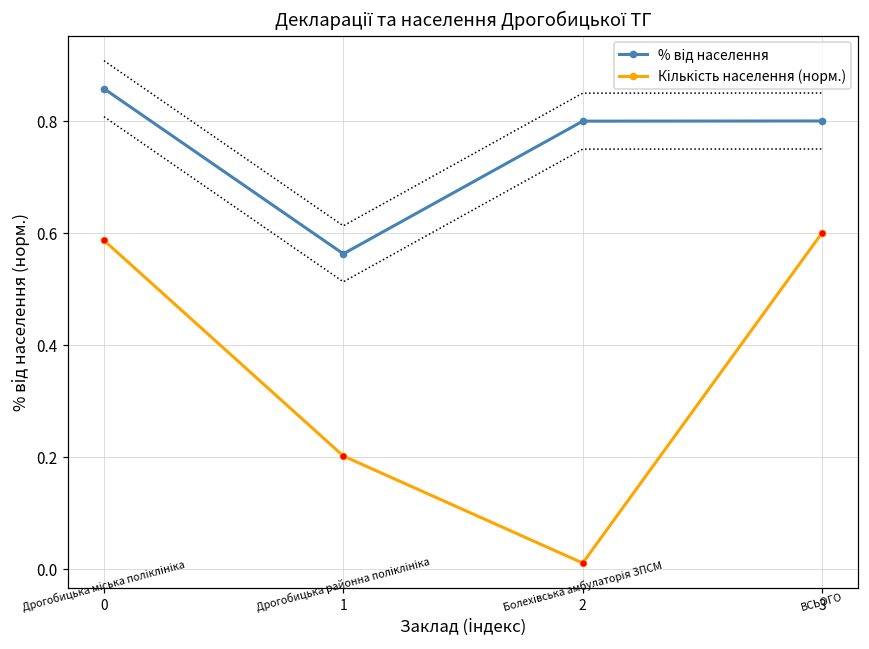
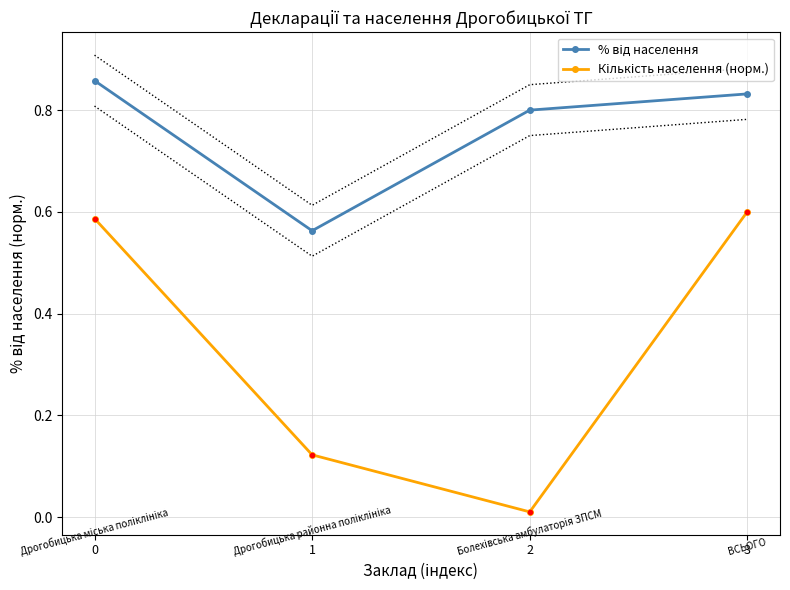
Кількість населення (норм.), 1: 0.20 -> 0.12
% від населення, 3: 0.80 -> 0.83
